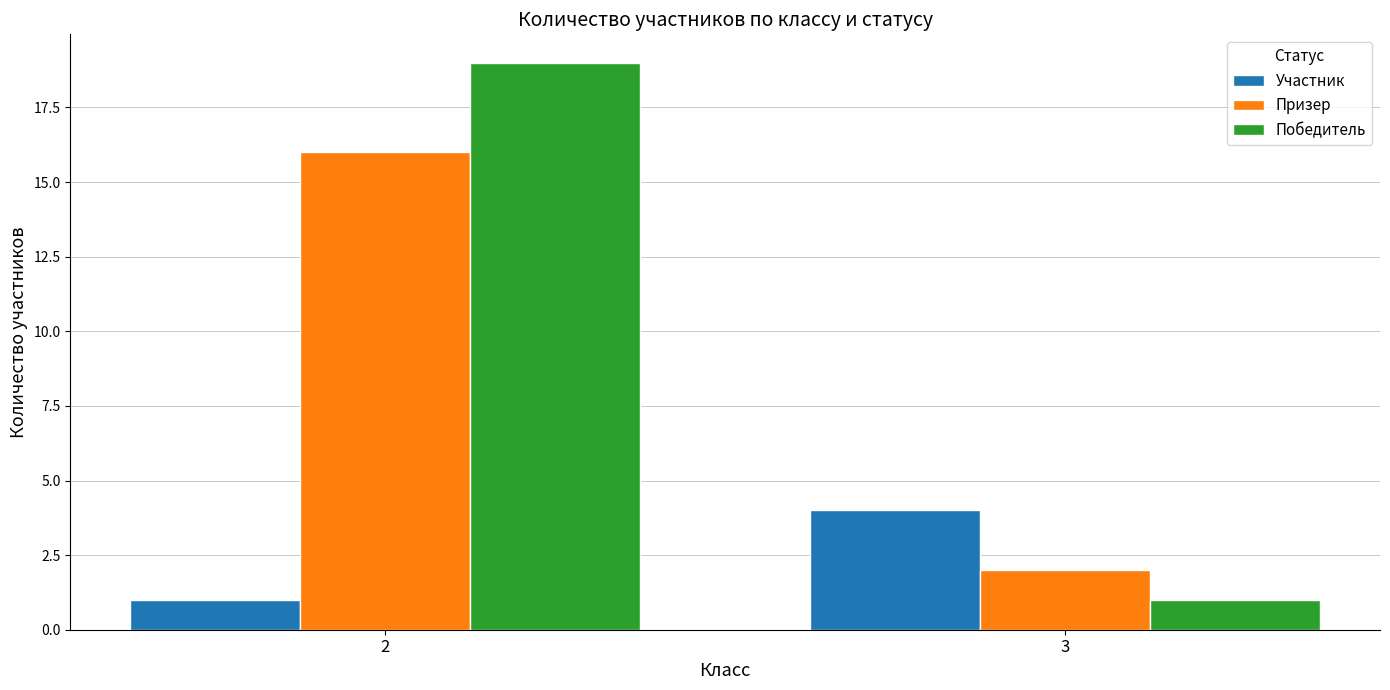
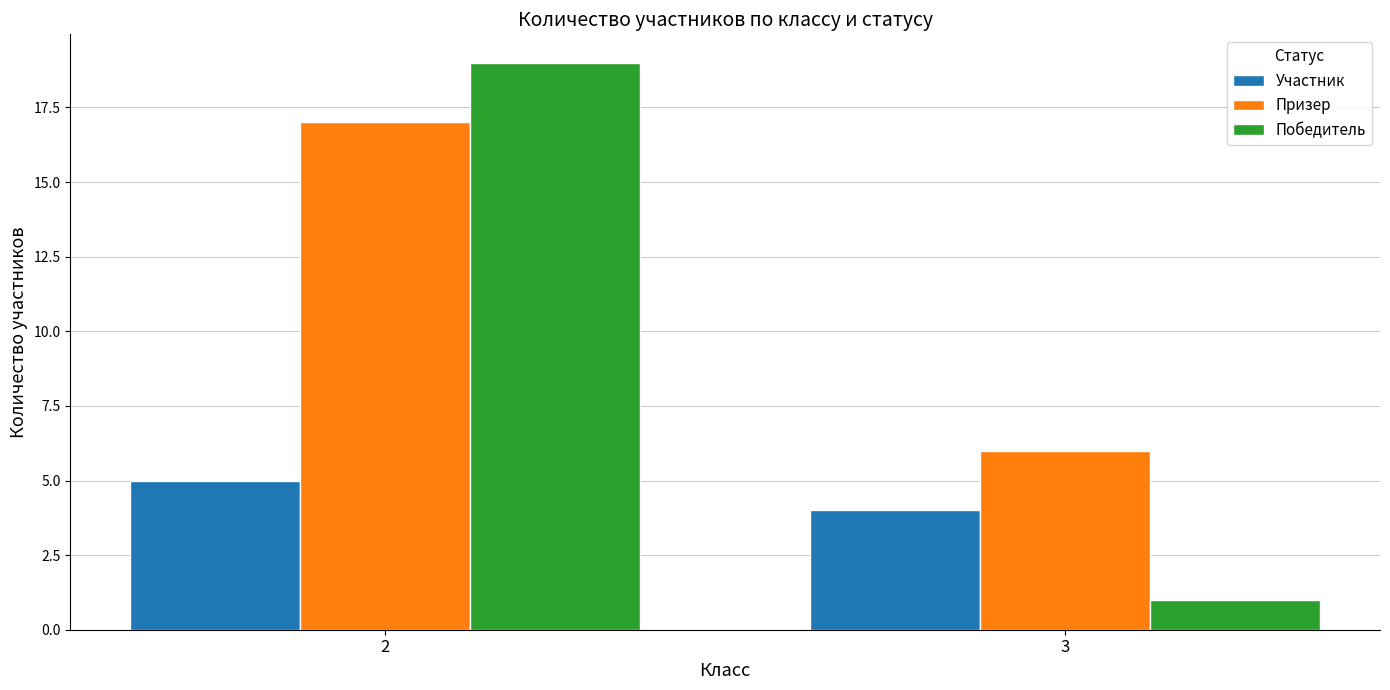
Участник, 2: 1 -> 5
Призер, 2: 16 -> 17
Призер, 3: 2 -> 6
